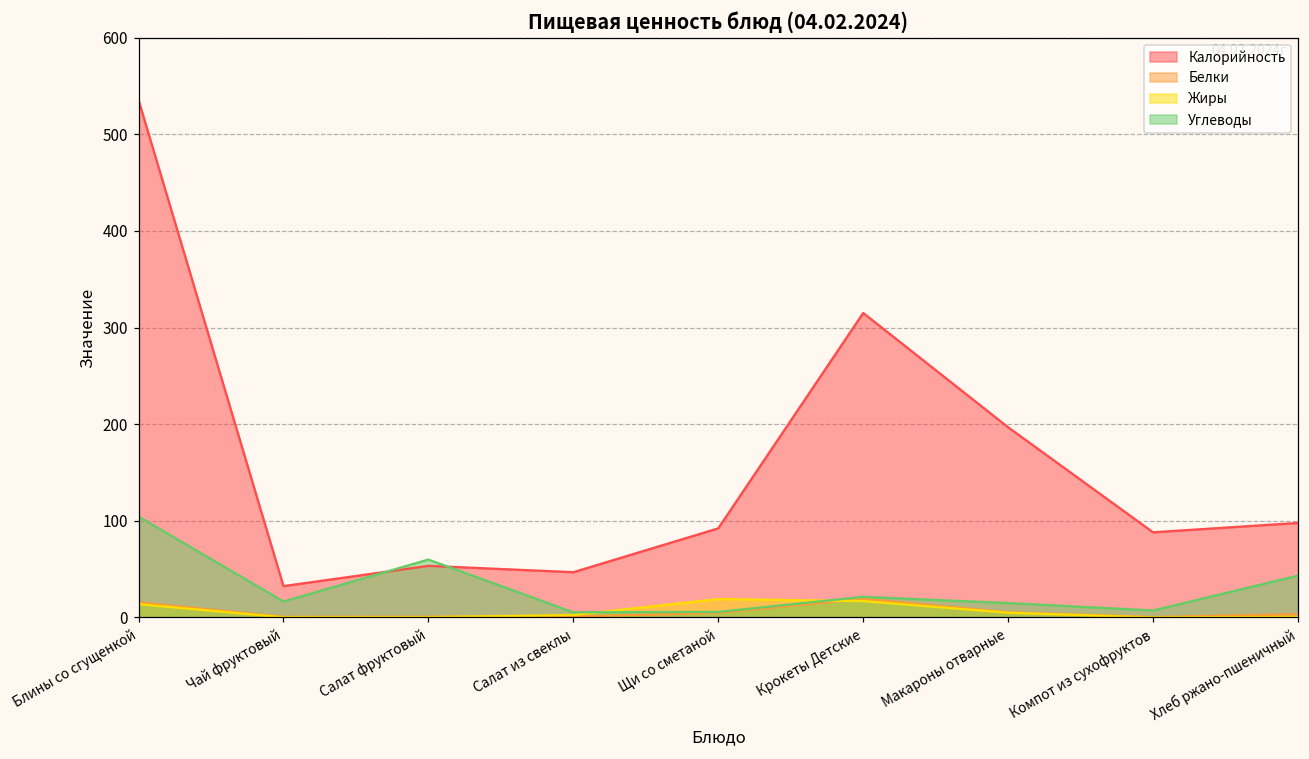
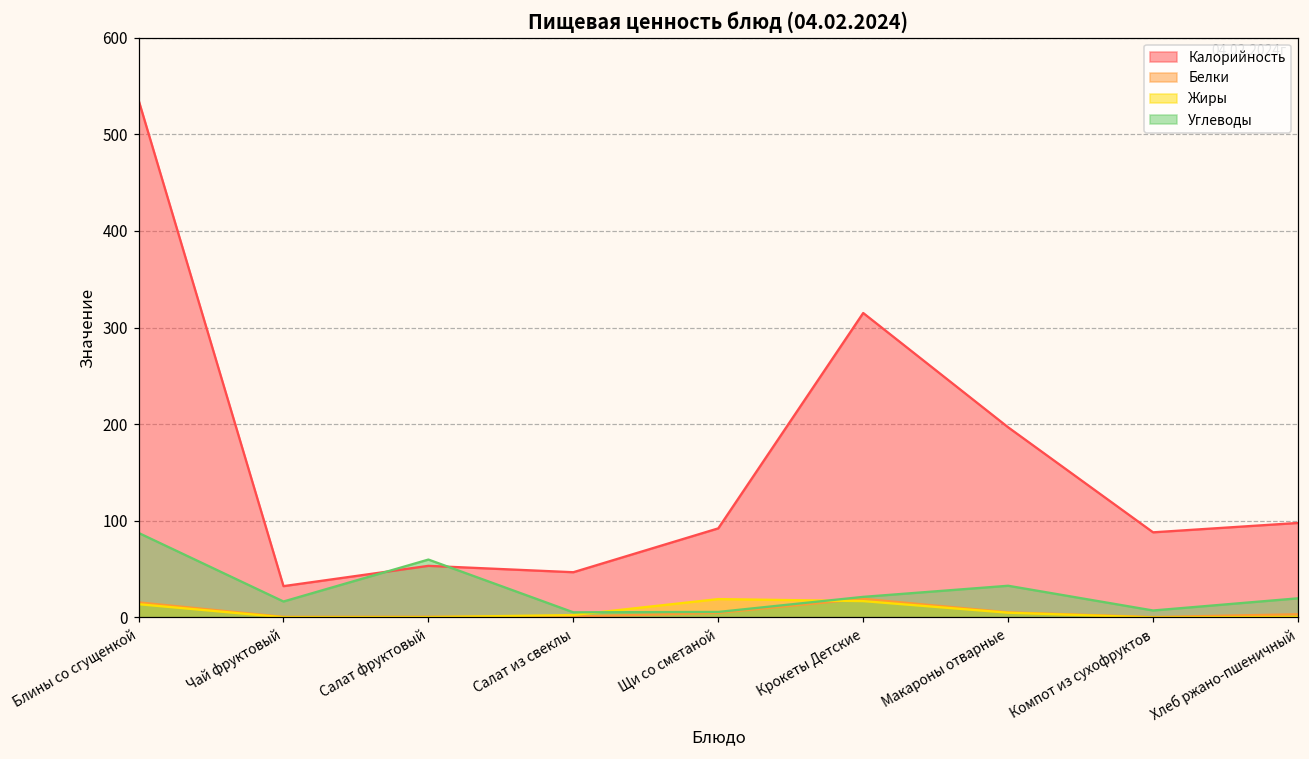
Углеводы, Блины со сгущенкой: 100 -> 90
Углеводы, Макароны отварные: 10 -> 30
Углеводы, Хлеб ржано-пшеничный: 40 -> 20
